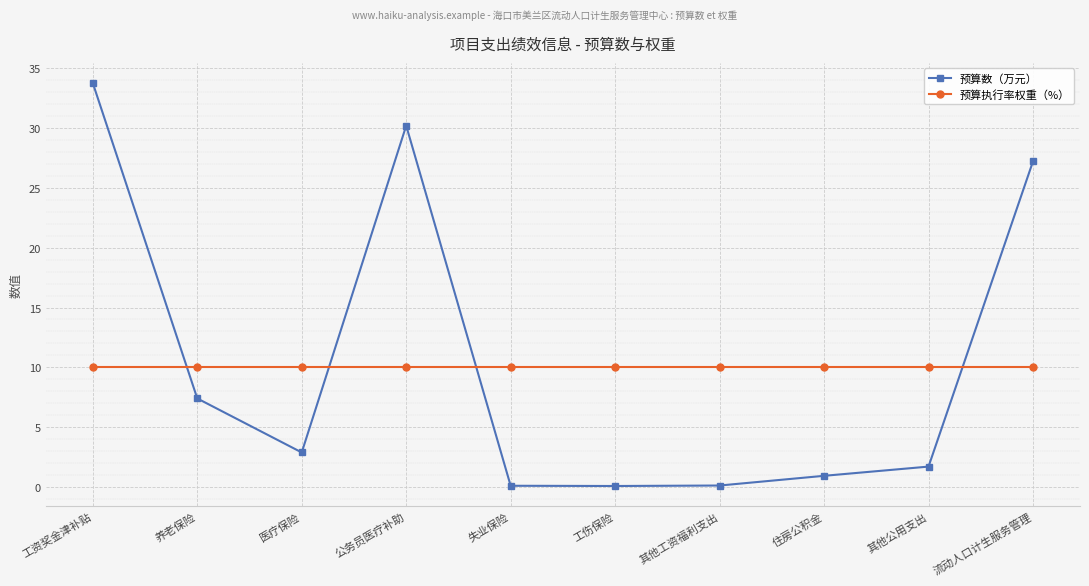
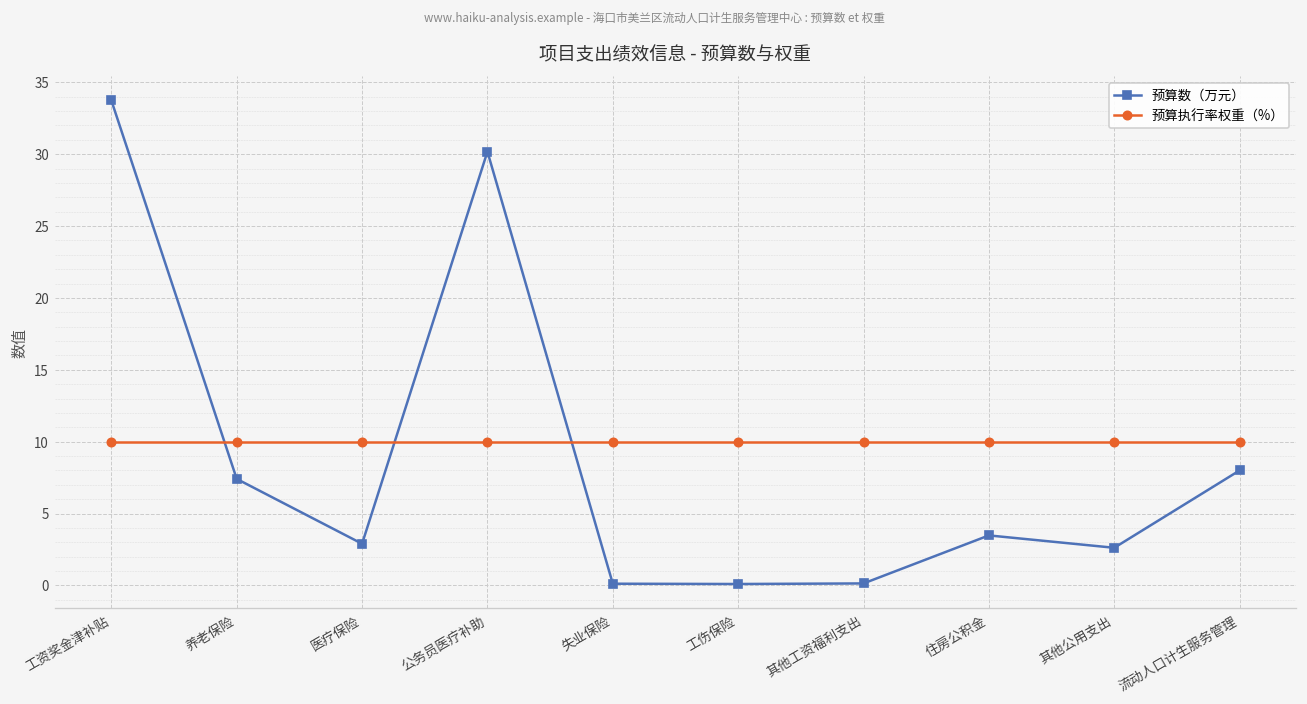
预算数（万元）, 住房公积金: 1.0 -> 3.5
预算数（万元）, 其他公用支出: 1.7 -> 2.6
预算数（万元）, 流动人口计生服务管理: 27.2 -> 8.0
